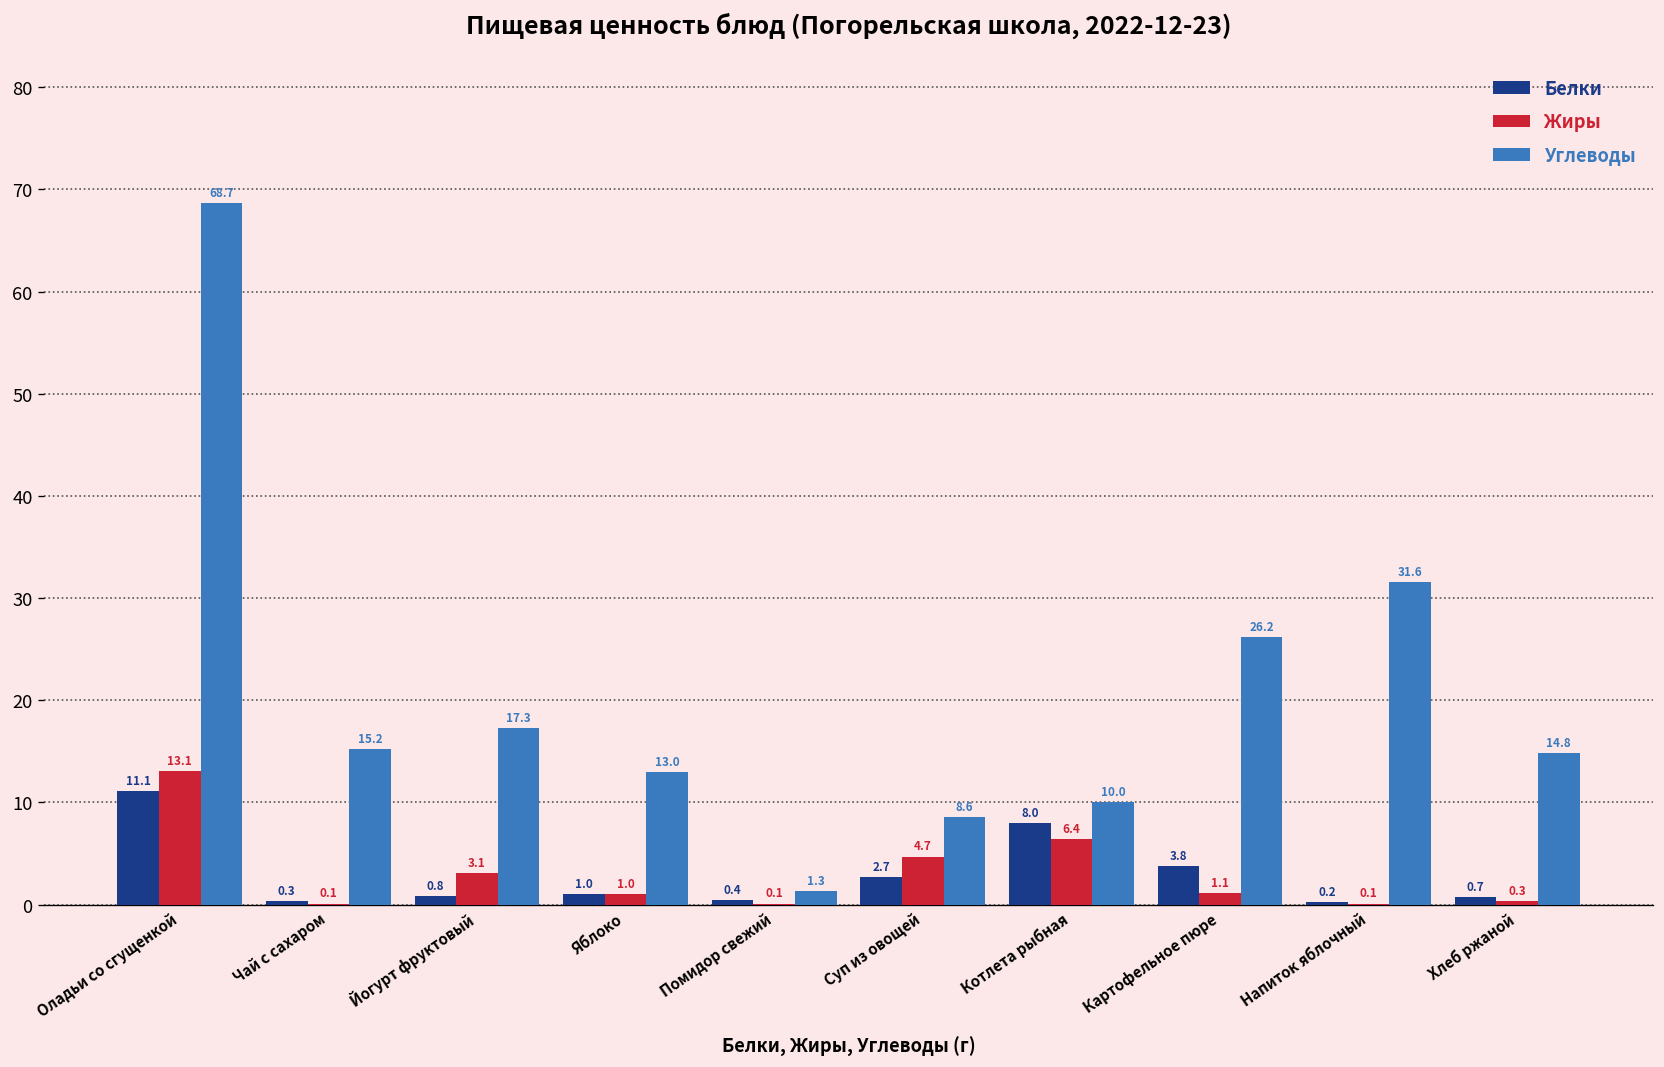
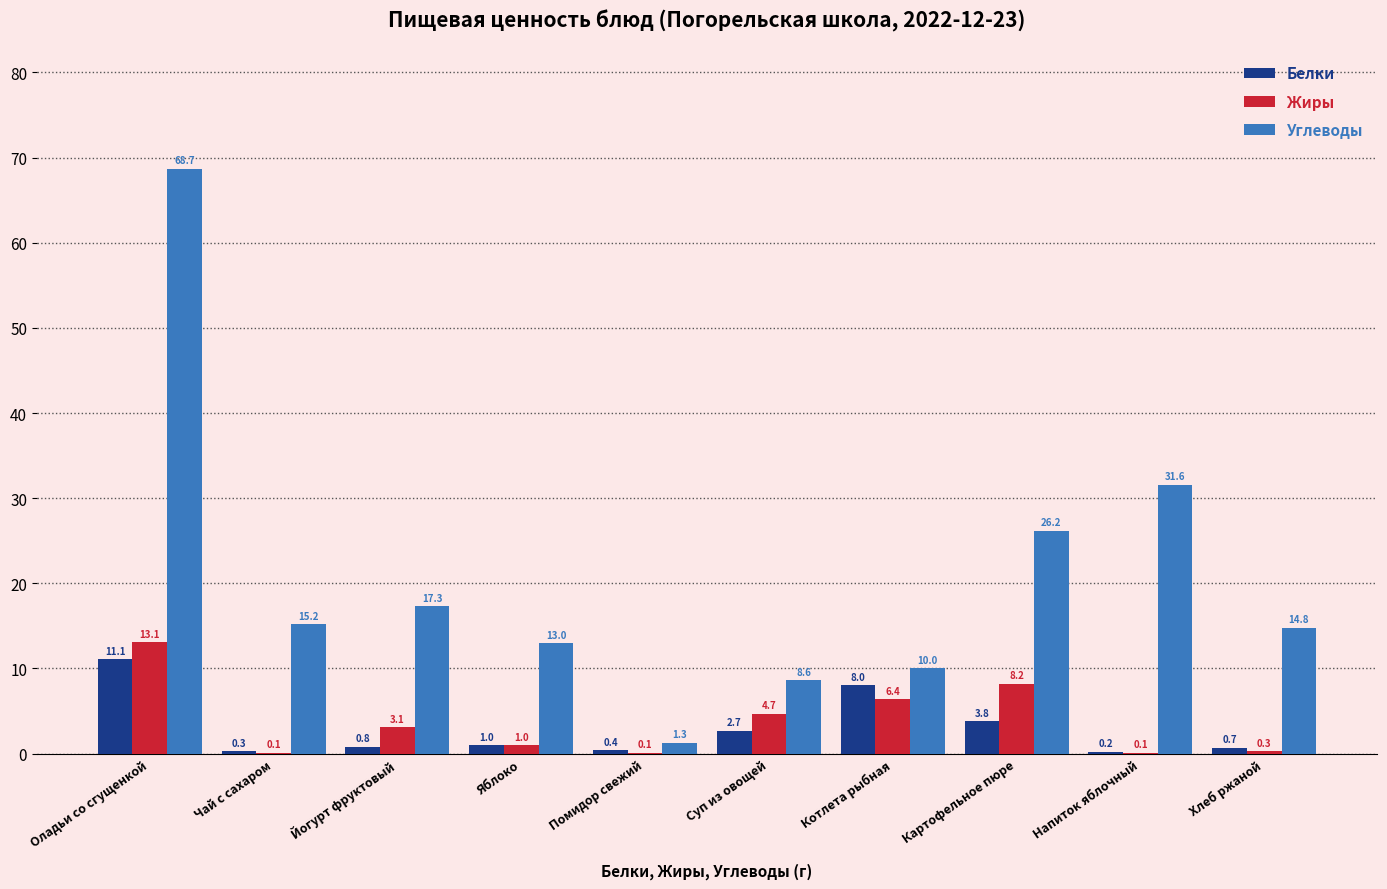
Жиры, Картофельное пюре: 1.1 -> 8.2
